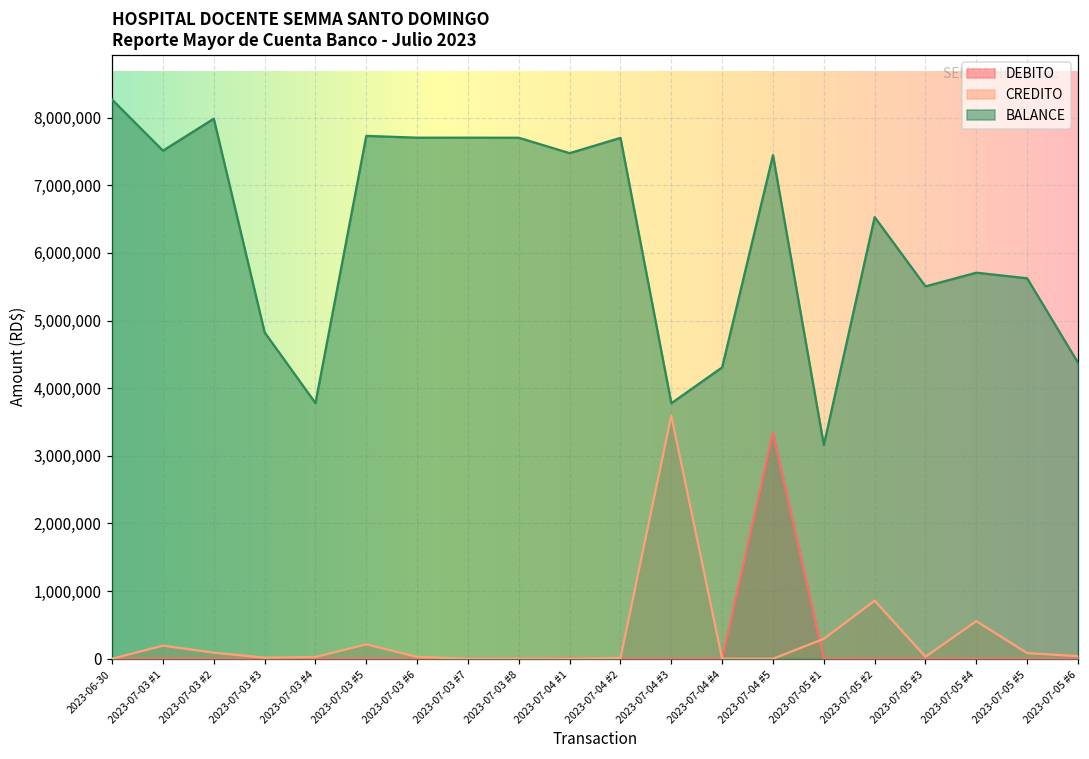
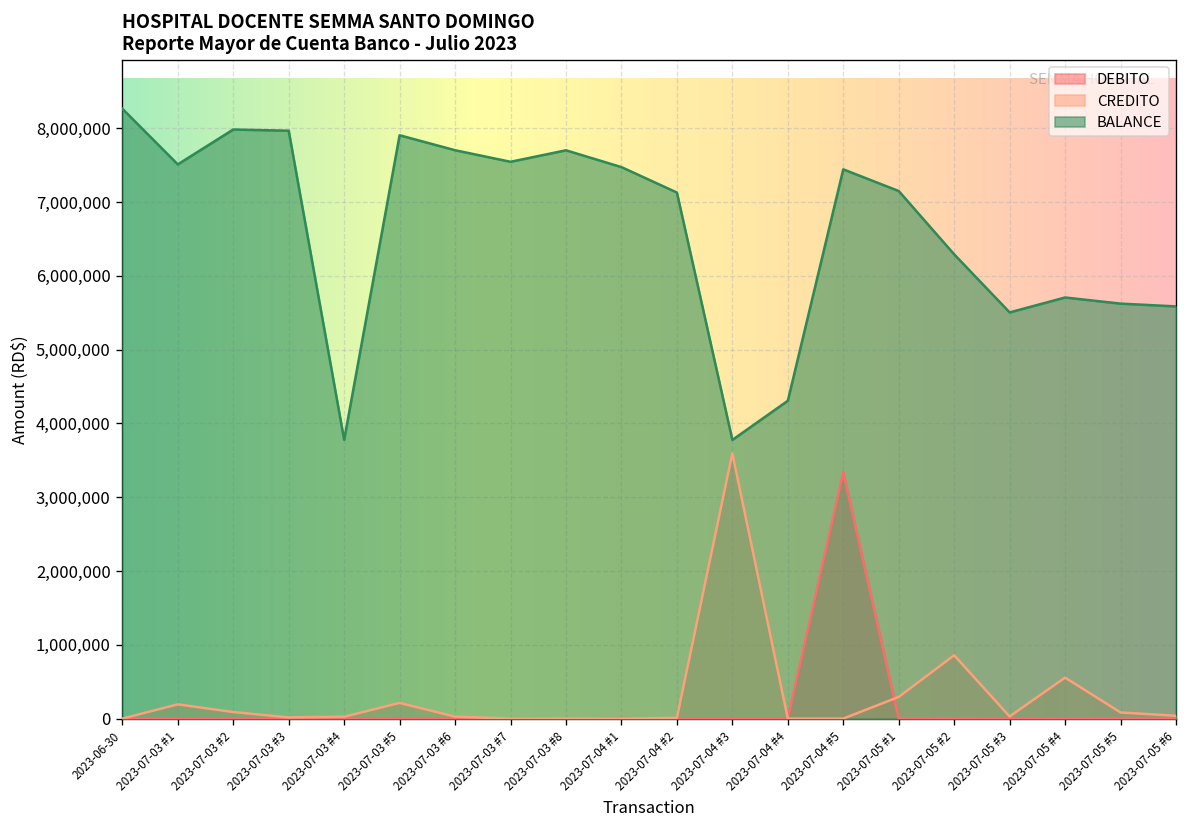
BALANCE, 2023-07-03 #3: 4,800,000 -> 8,000,000
BALANCE, 2023-07-03 #5: 7,700,000 -> 7,900,000
BALANCE, 2023-07-03 #7: 7,700,000 -> 7,500,000
BALANCE, 2023-07-04 #2: 7,700,000 -> 7,100,000
BALANCE, 2023-07-05 #1: 3,200,000 -> 7,200,000
BALANCE, 2023-07-05 #2: 6,500,000 -> 6,300,000
BALANCE, 2023-07-05 #6: 4,400,000 -> 5,600,000
